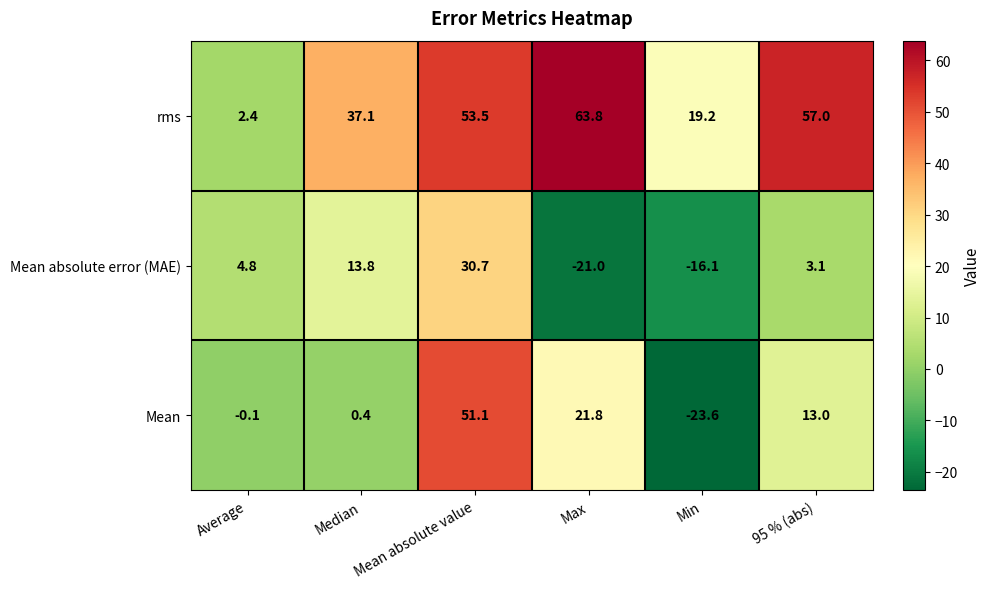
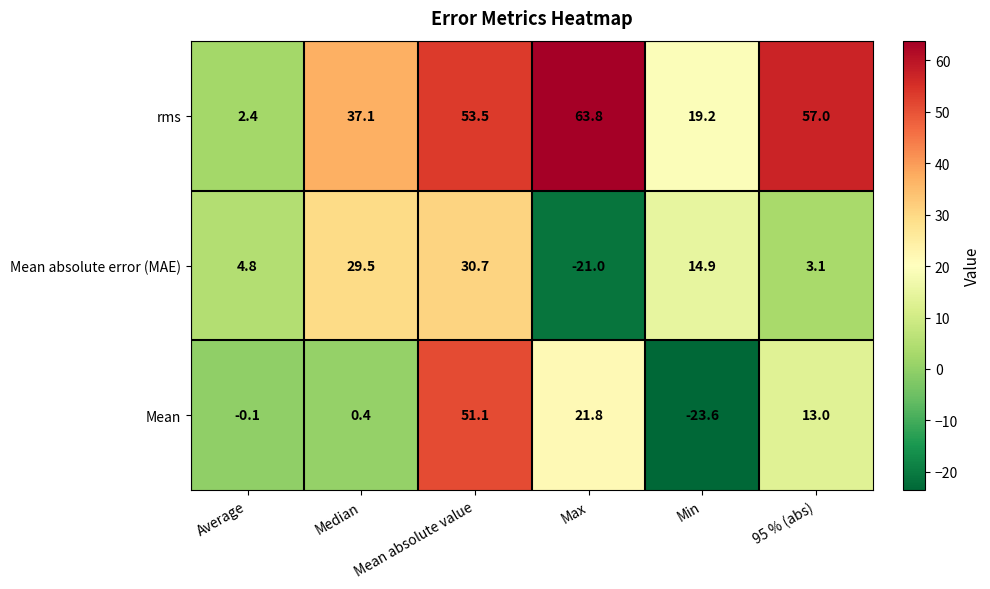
Mean absolute error (MAE), Median: 13.8 -> 29.5
Mean absolute error (MAE), Min: -16.1 -> 14.9
